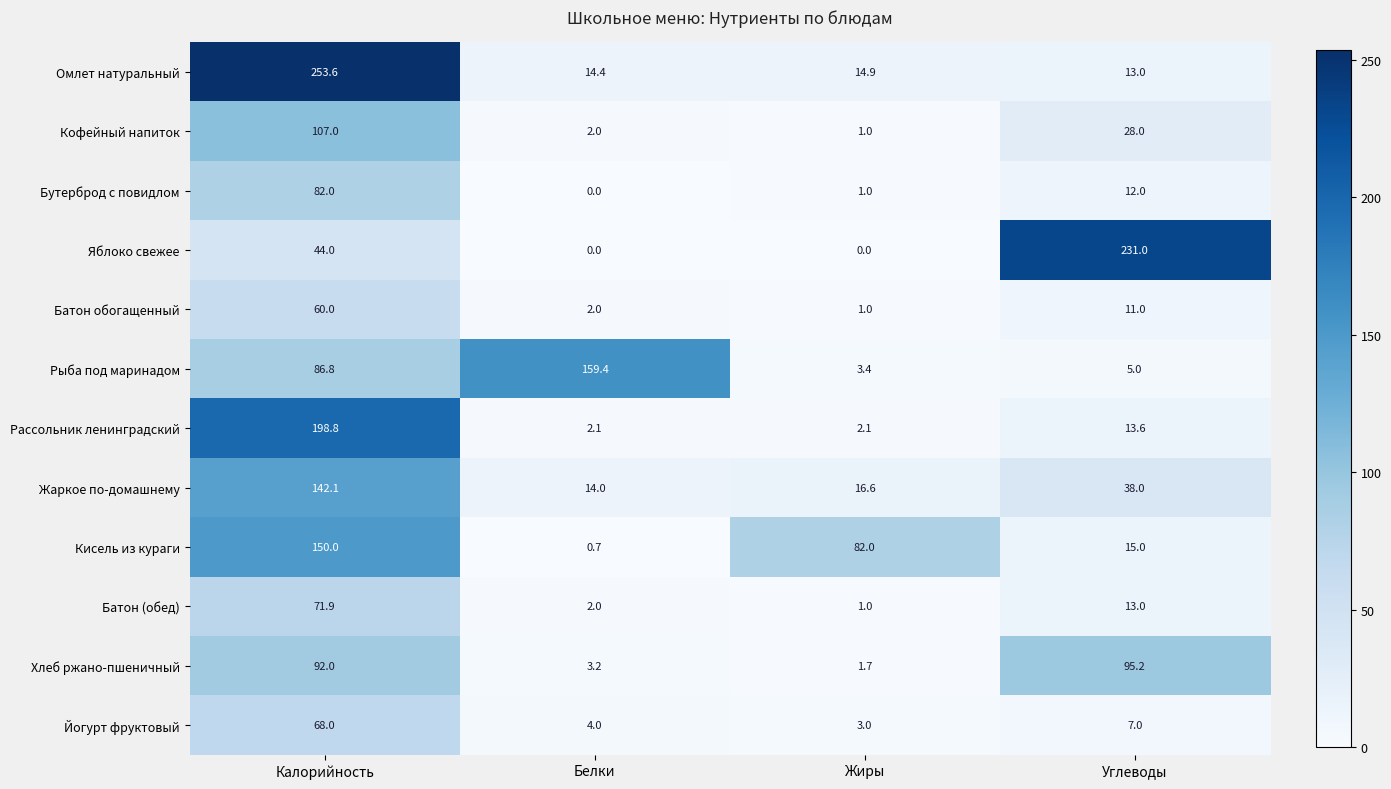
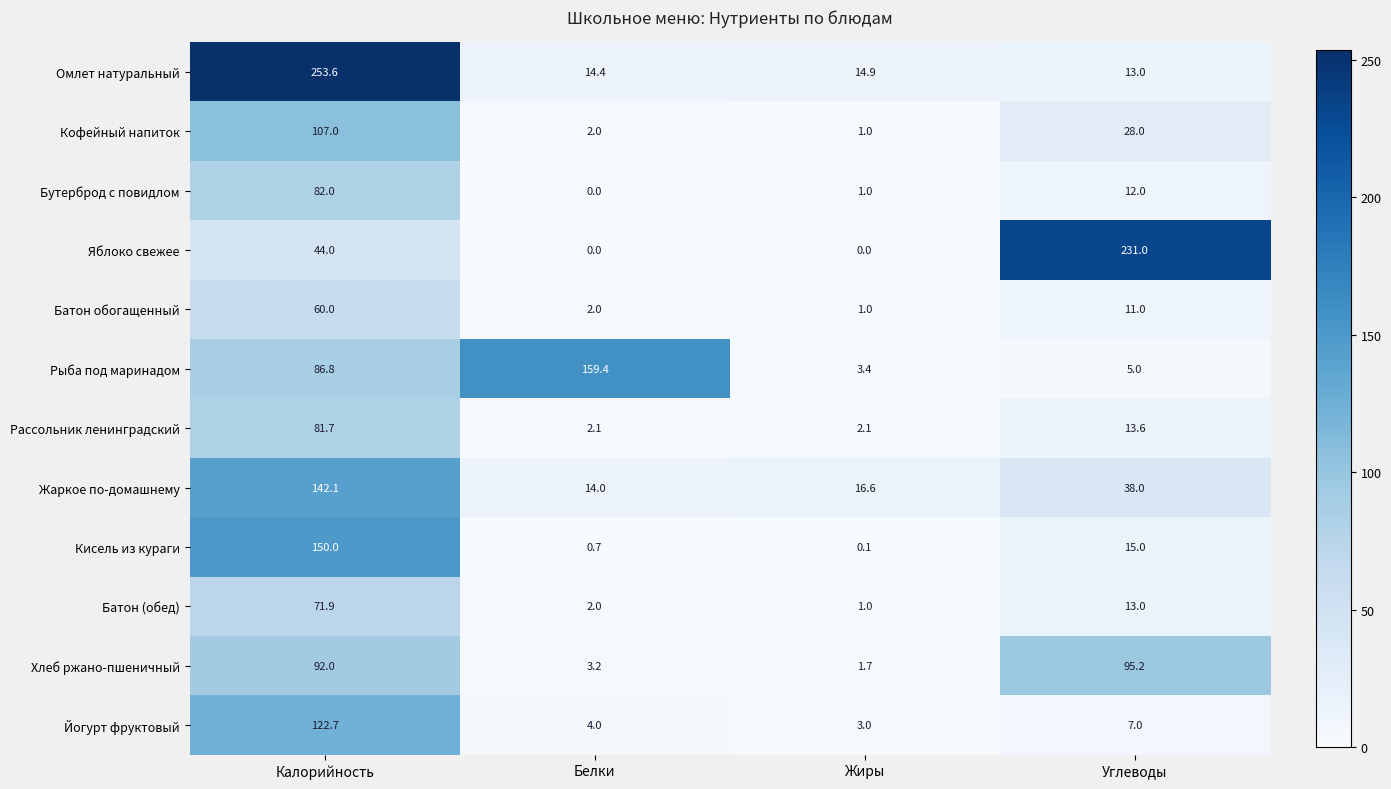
Рассольник ленинградский, Калорийность: 198.8 -> 81.7
Кисель из кураги, Жиры: 82.0 -> 0.1
Йогурт фруктовый, Калорийность: 68.0 -> 122.7
